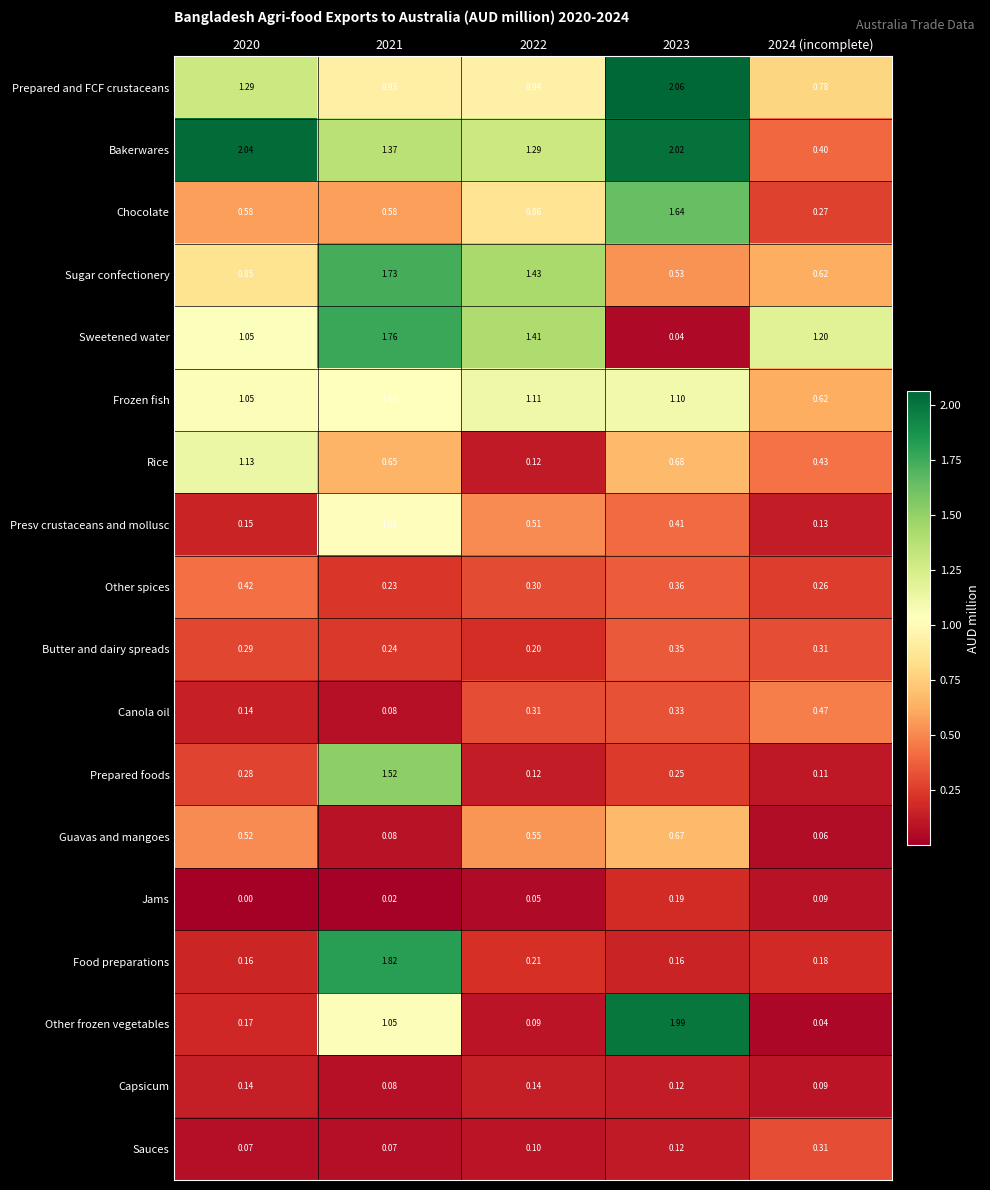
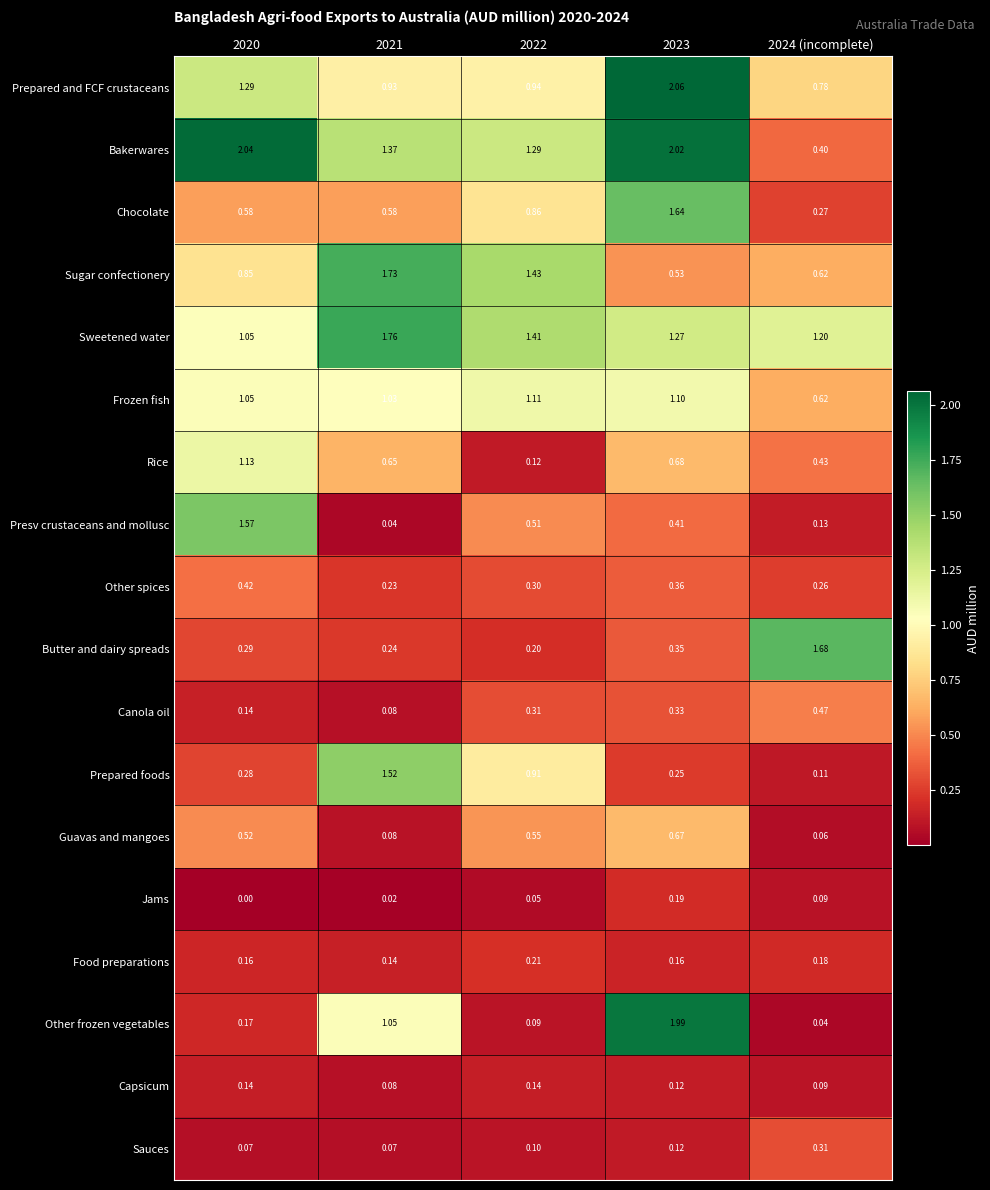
Sweetened water, 2023: 0.04 -> 1.27
Presv crustaceans and mollusc, 2020: 0.15 -> 1.57
Presv crustaceans and mollusc, 2021: 1.02 -> 0.04
Butter and dairy spreads, 2024 (incomplete): 0.31 -> 1.68
Prepared foods, 2022: 0.12 -> 0.91
Food preparations, 2021: 1.82 -> 0.14
